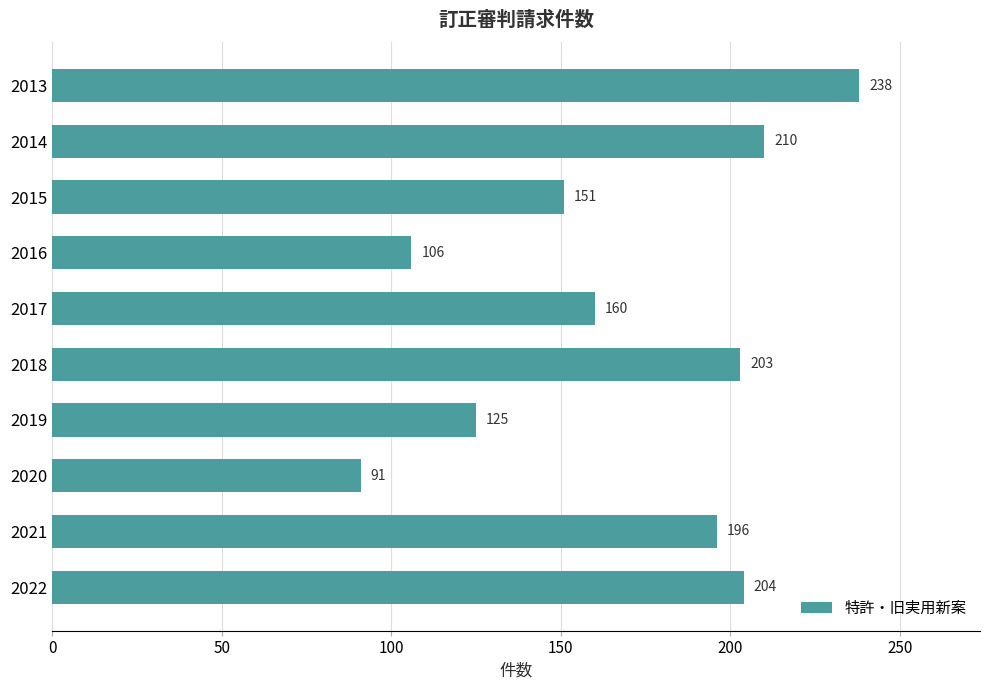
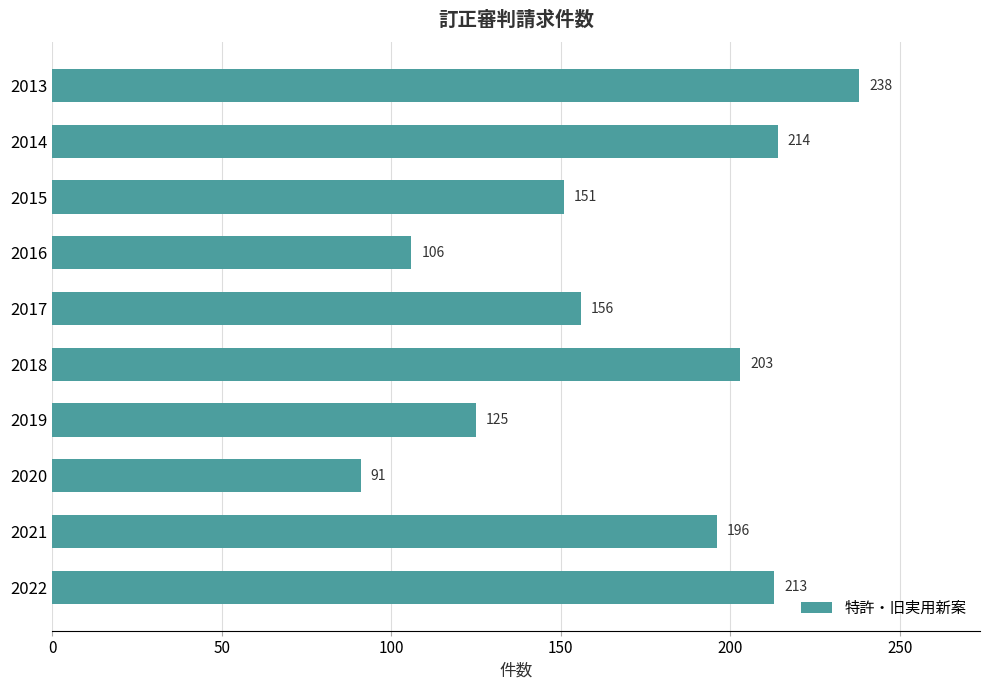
2014: 210 -> 214
2017: 160 -> 156
2022: 204 -> 213
